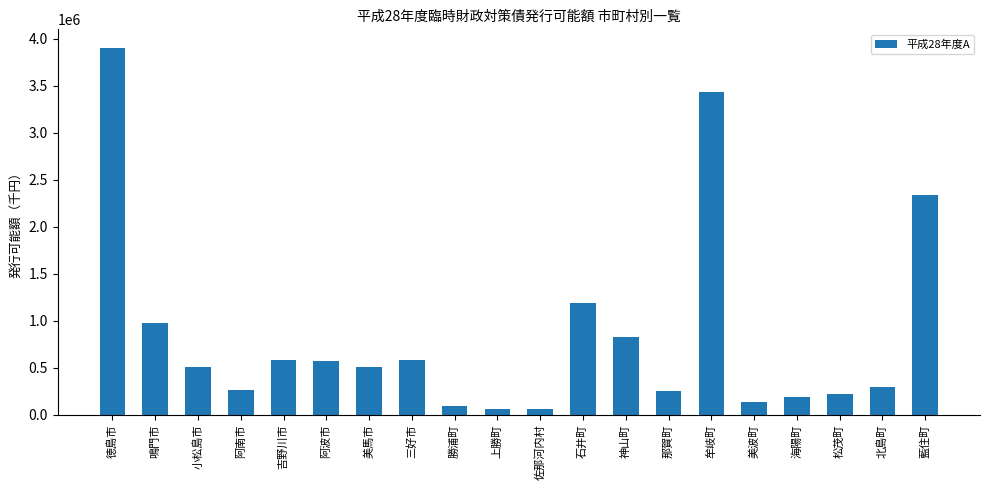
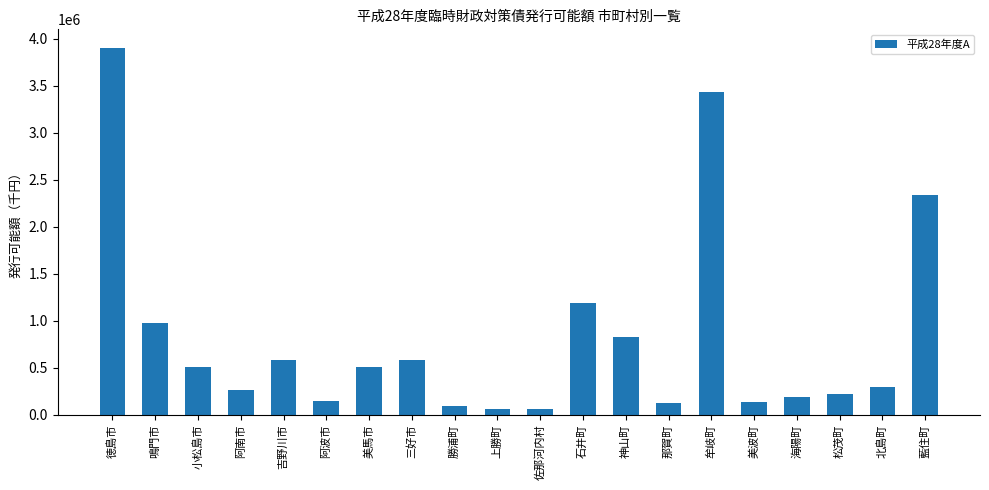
阿波市: 600000 -> 100000
那賀町: 300000 -> 100000
